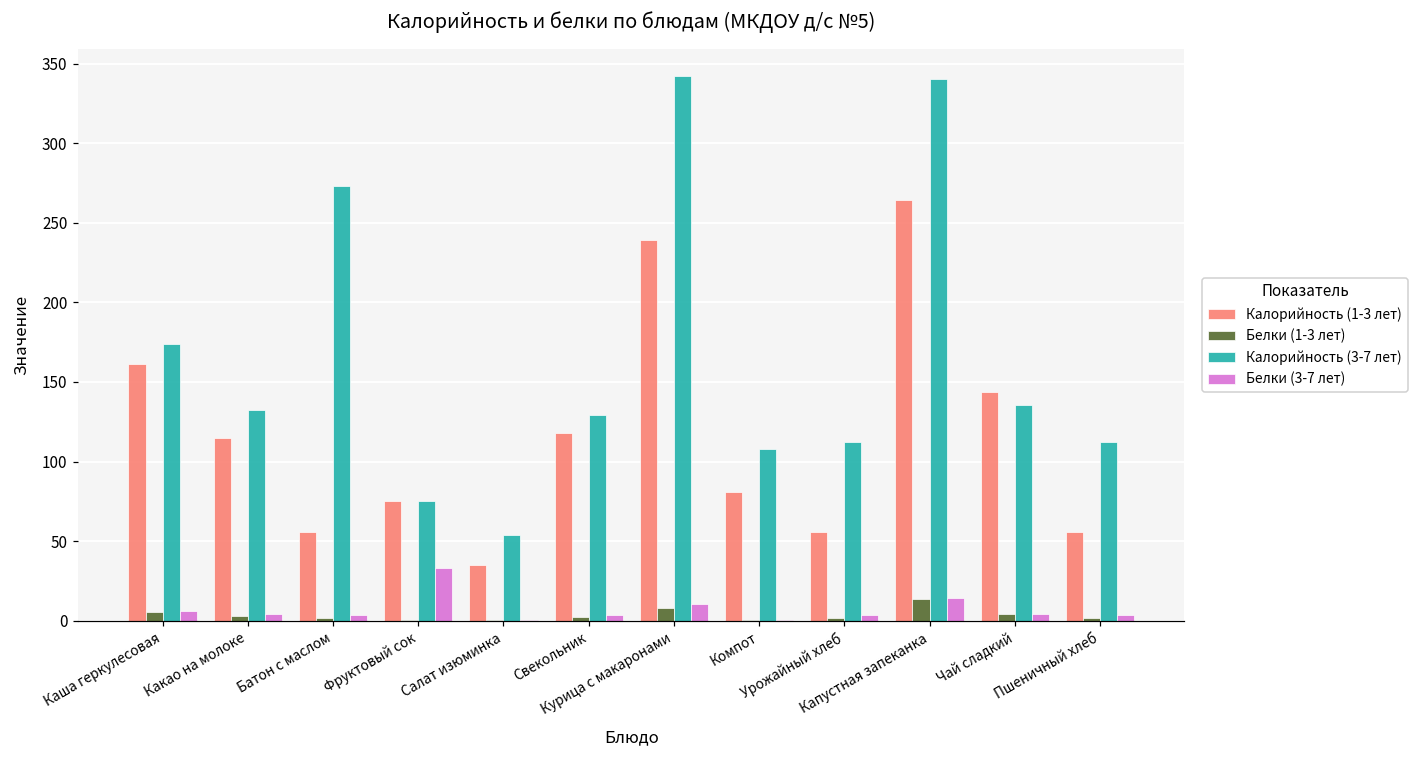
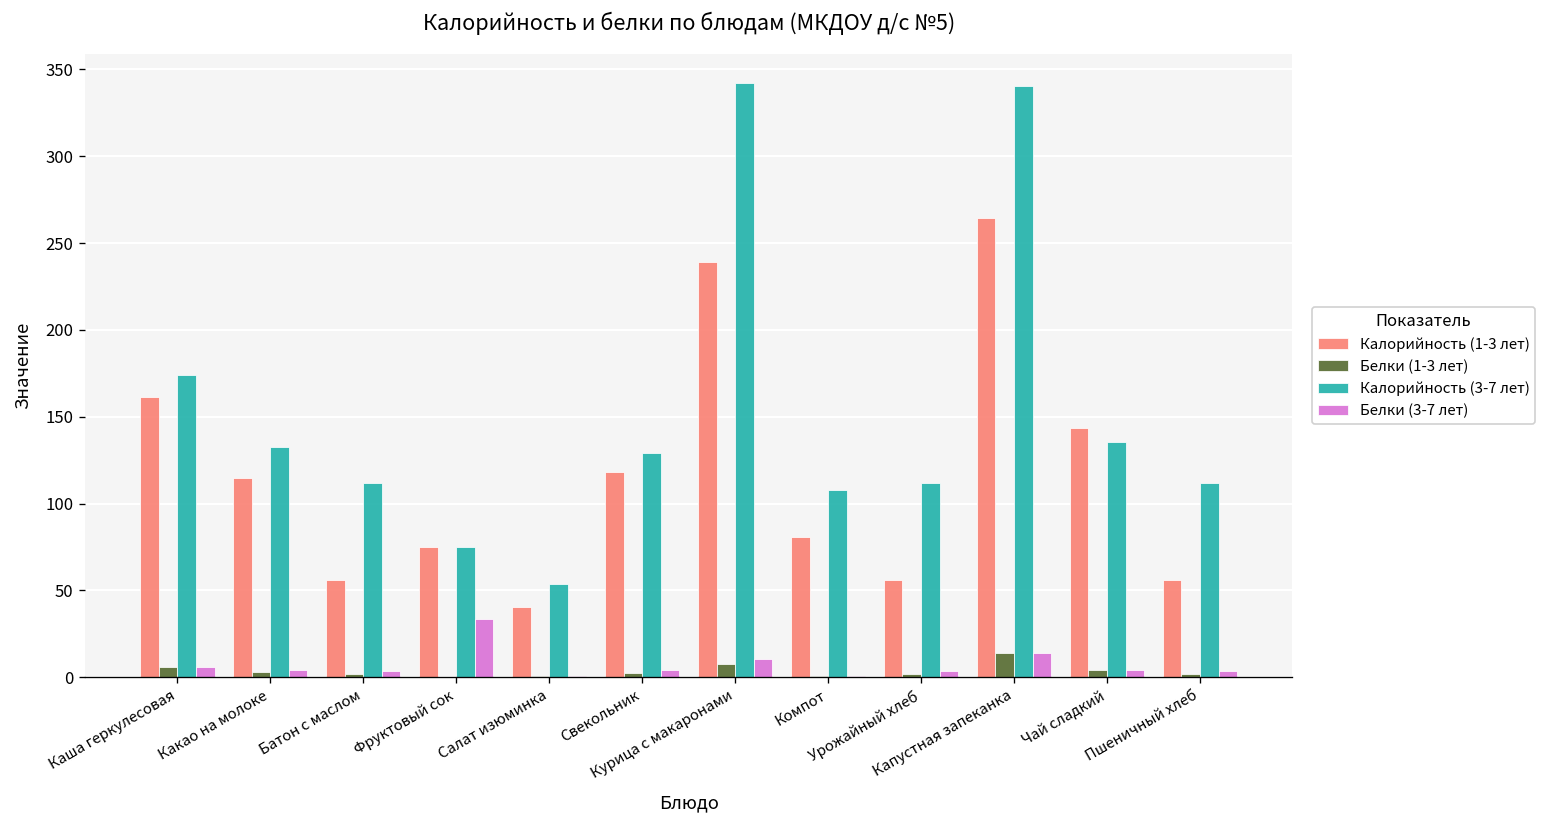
Калорийность (3-7 лет), Батон с маслом: 273 -> 112
Калорийность (1-3 лет), Салат изюминка: 35 -> 40
